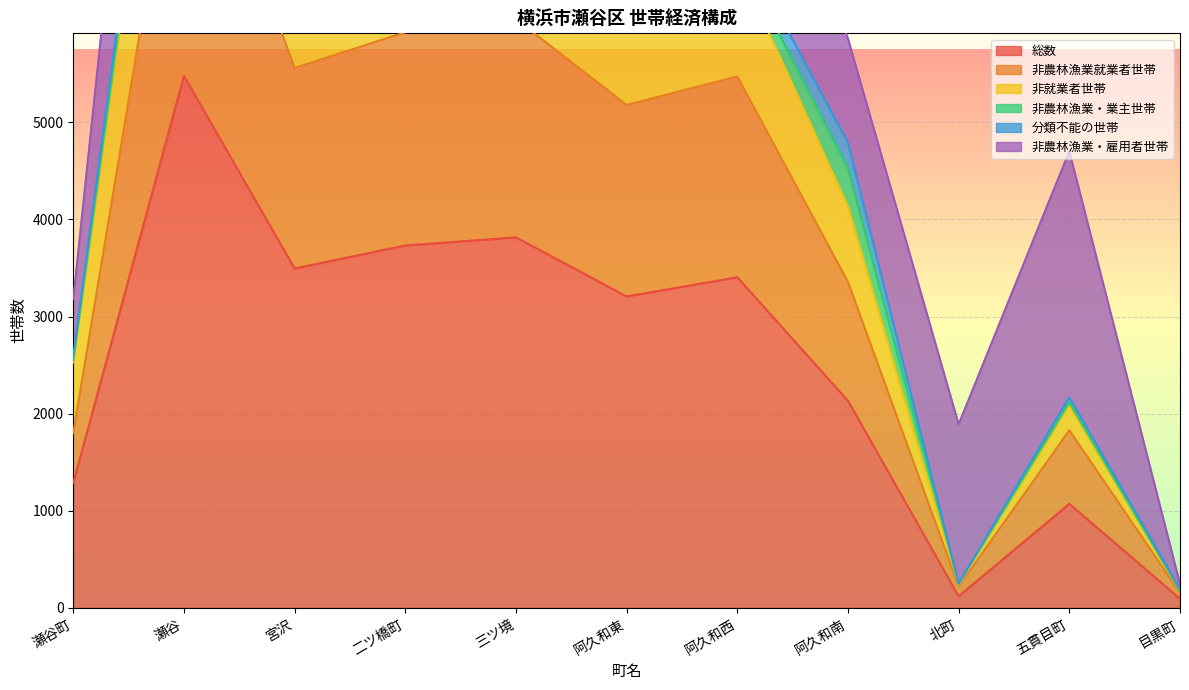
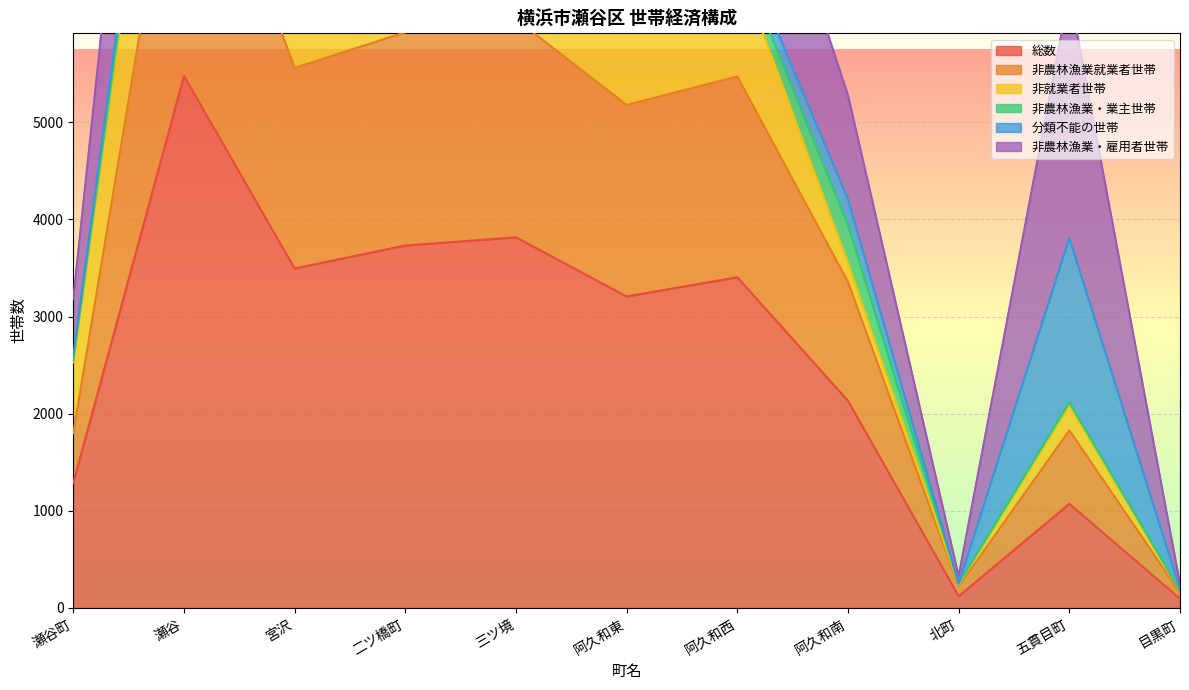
非就業者世帯, 阿久和南: 800 -> 200
非農林漁業・雇用者世帯, 北町: 1600 -> 100
分類不能の世帯, 五貫目町: 100 -> 1700
